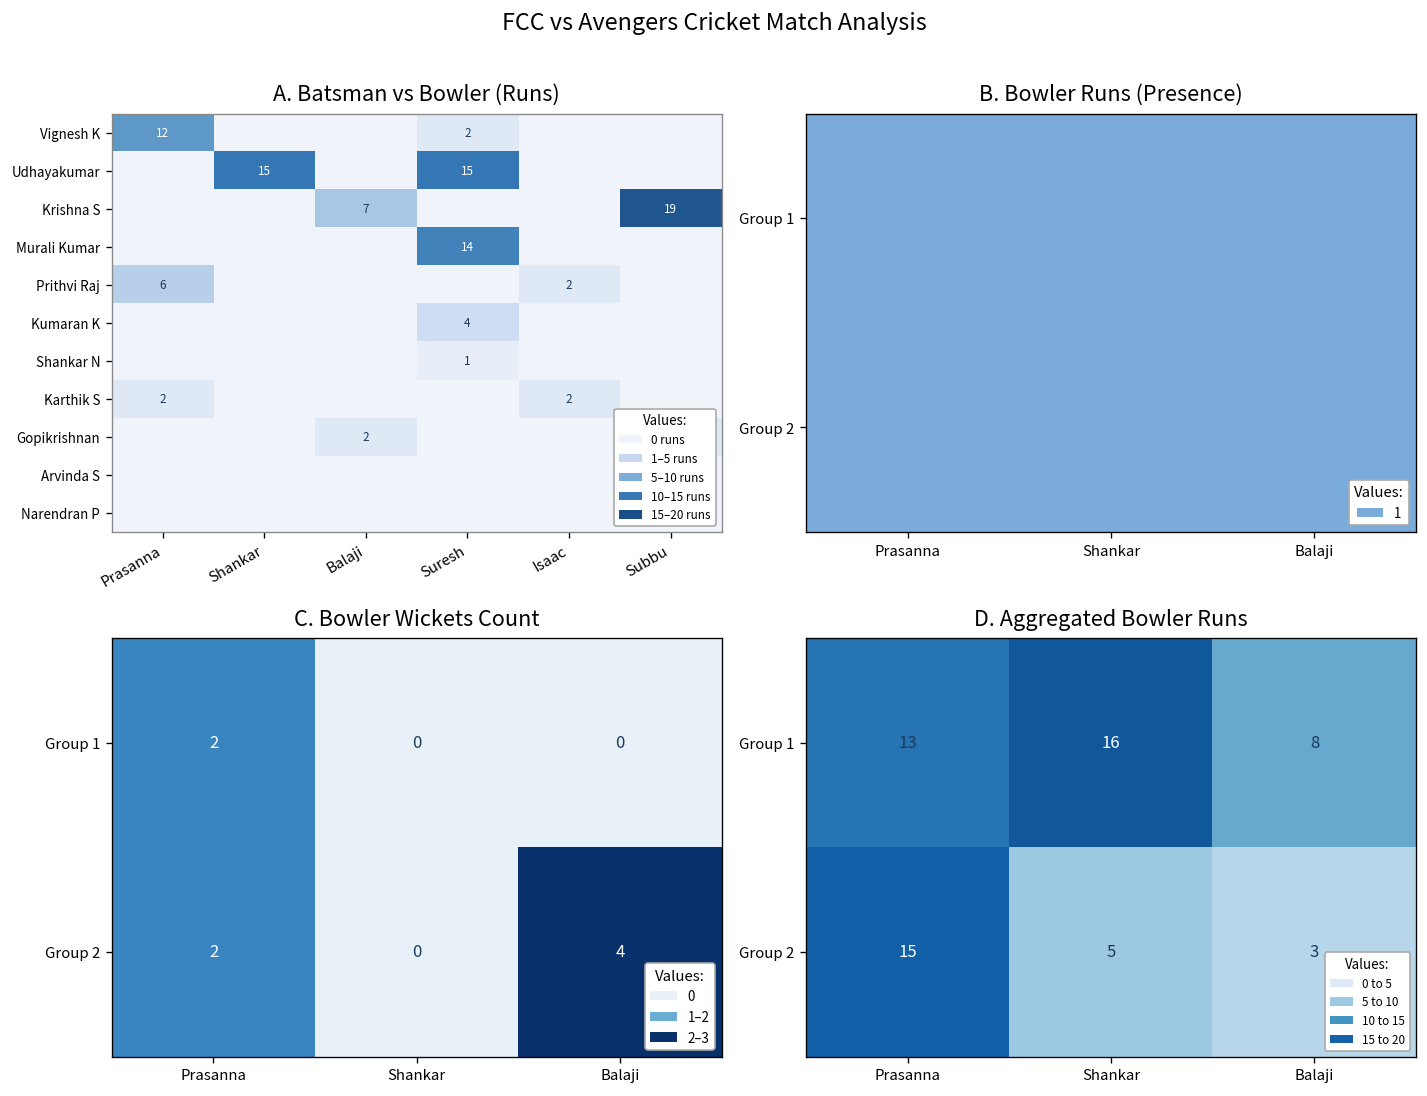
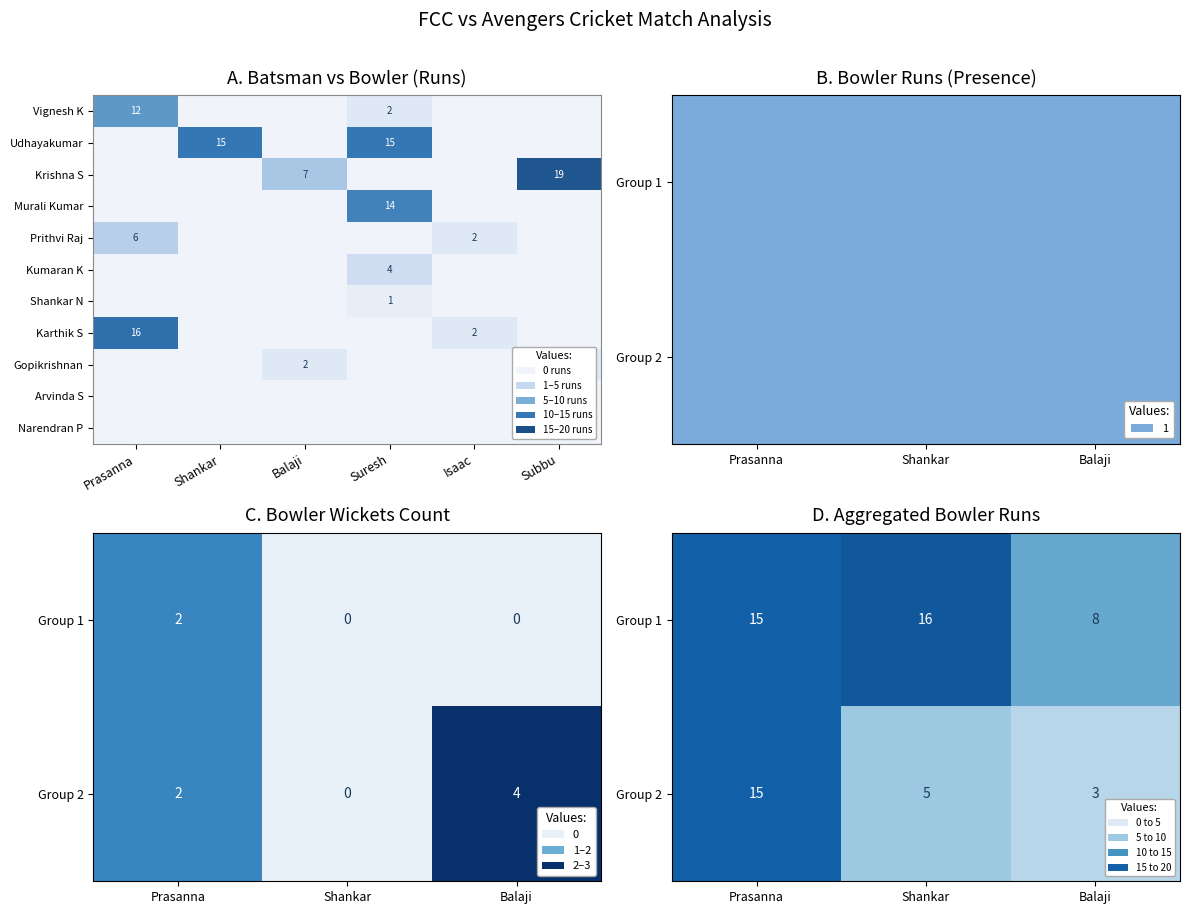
A. Batsman vs Bowler (Runs), Karthik S, Prasanna: 2 -> 16
D. Aggregated Bowler Runs, Group 1, Prasanna: 13 -> 15
